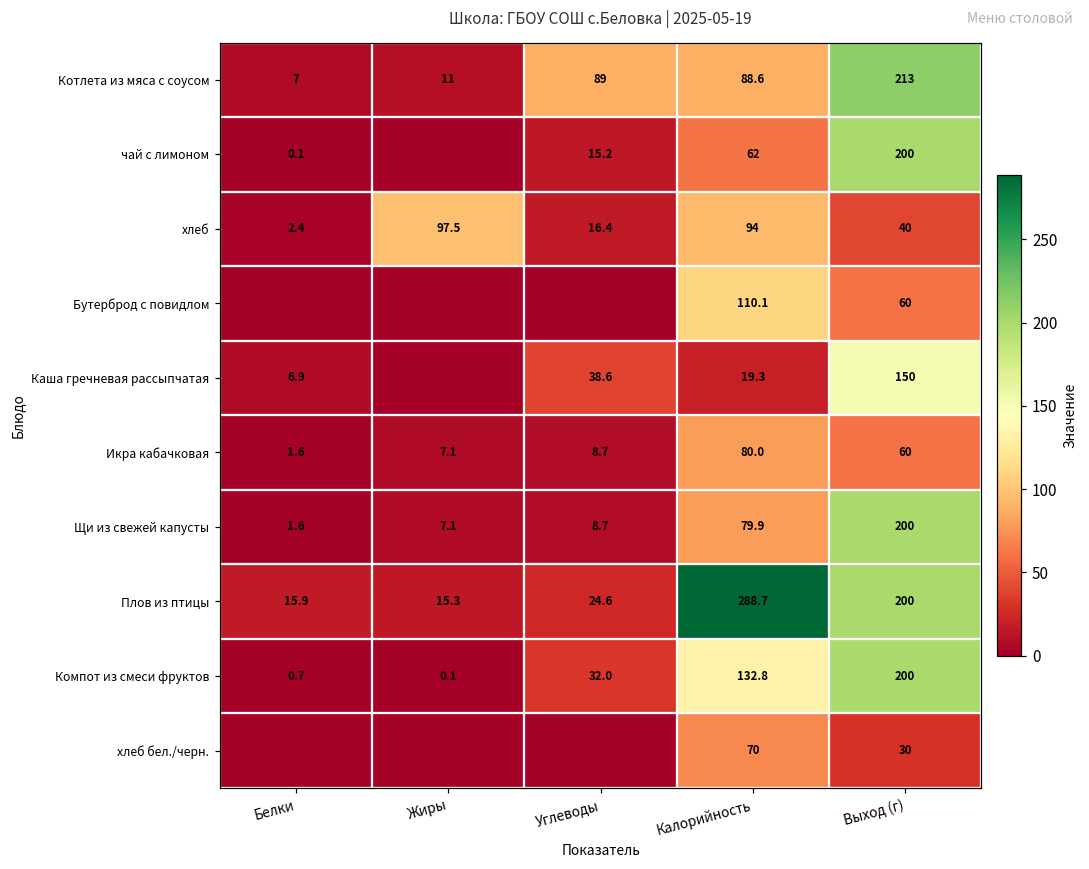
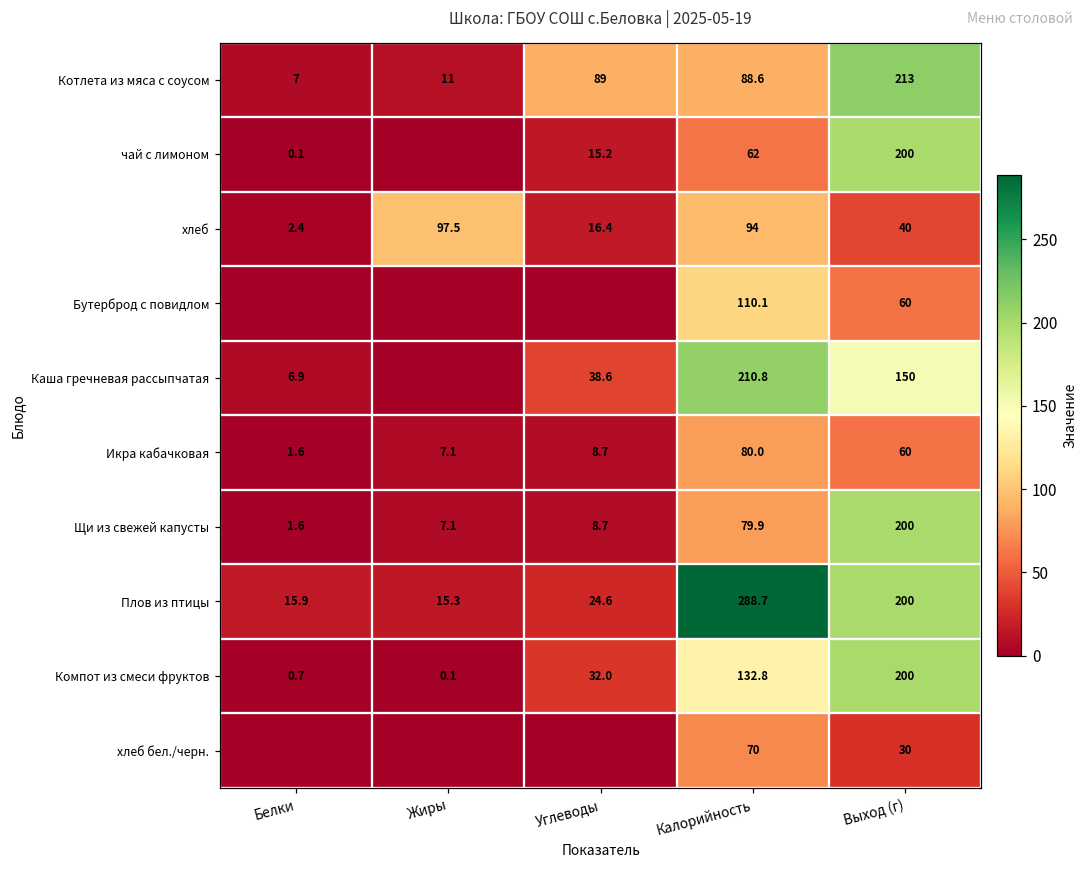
Каша гречневая рассыпчатая, Калорийность: 19.3 -> 210.8
